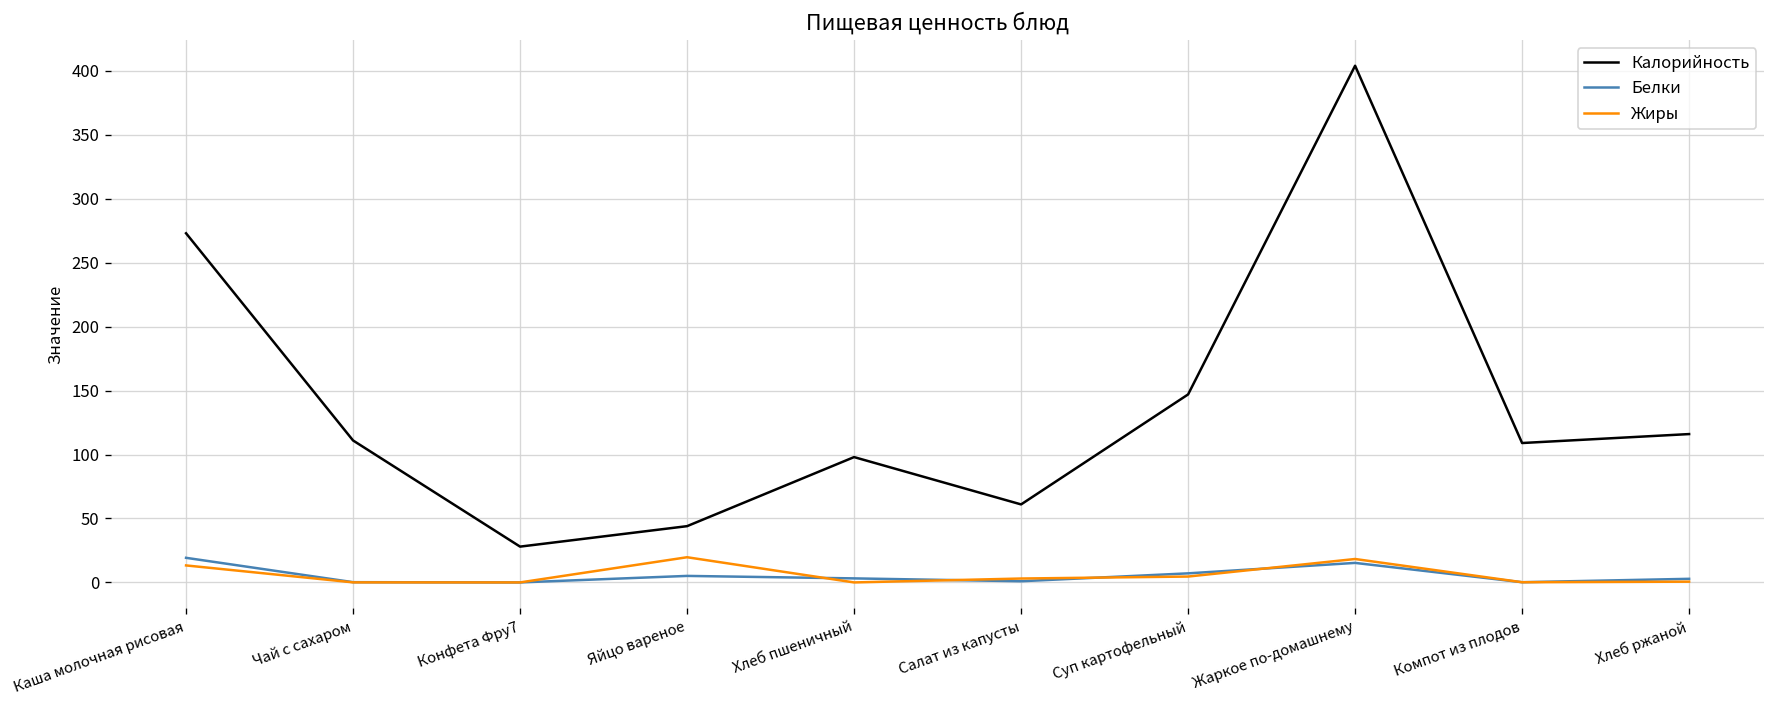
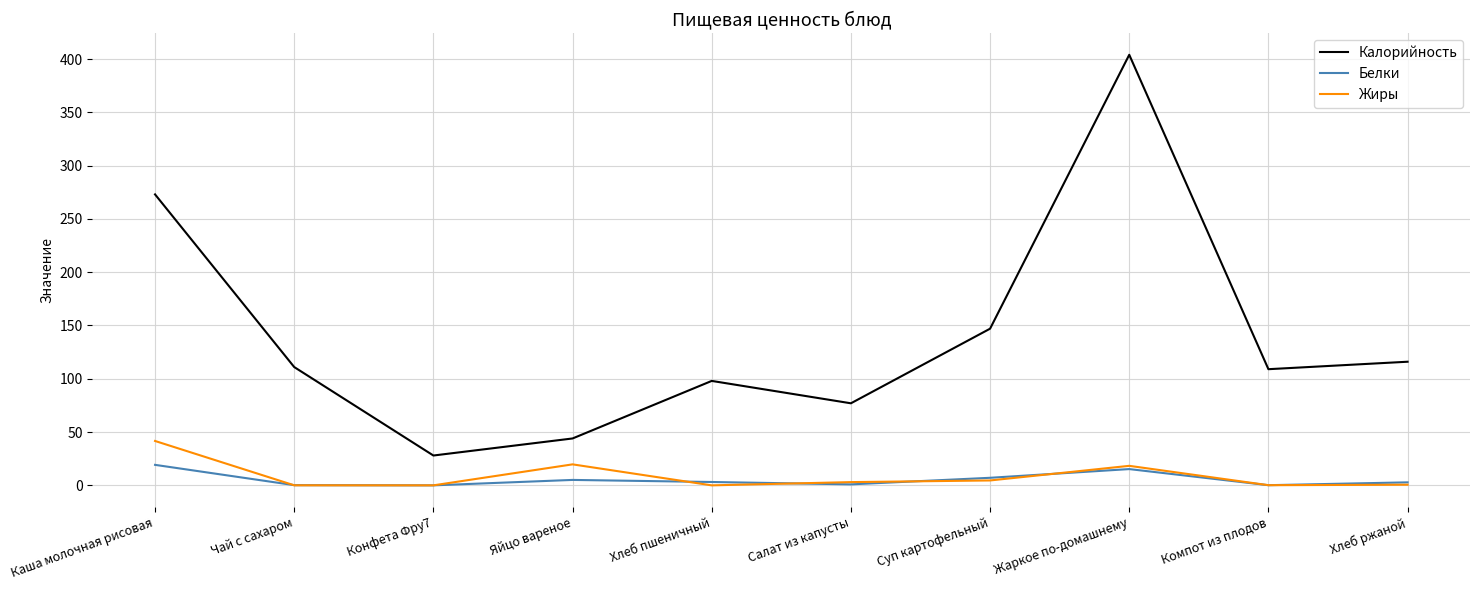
Жиры, Каша молочная рисовая: 13 -> 42
Калорийность, Салат из капусты: 61 -> 77
